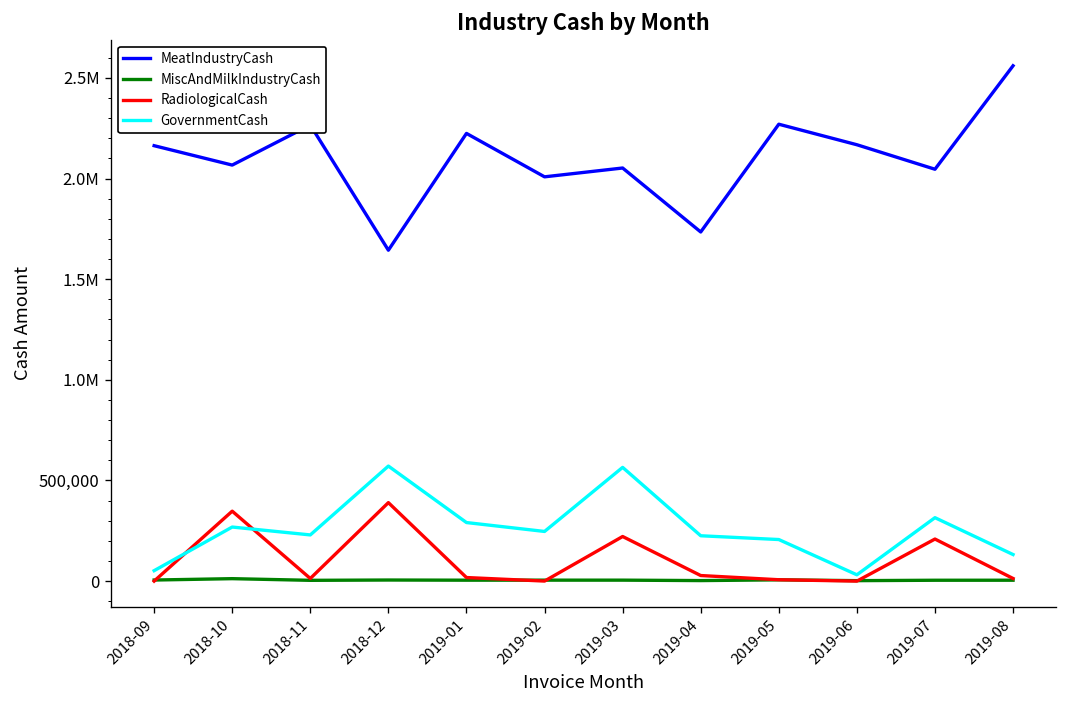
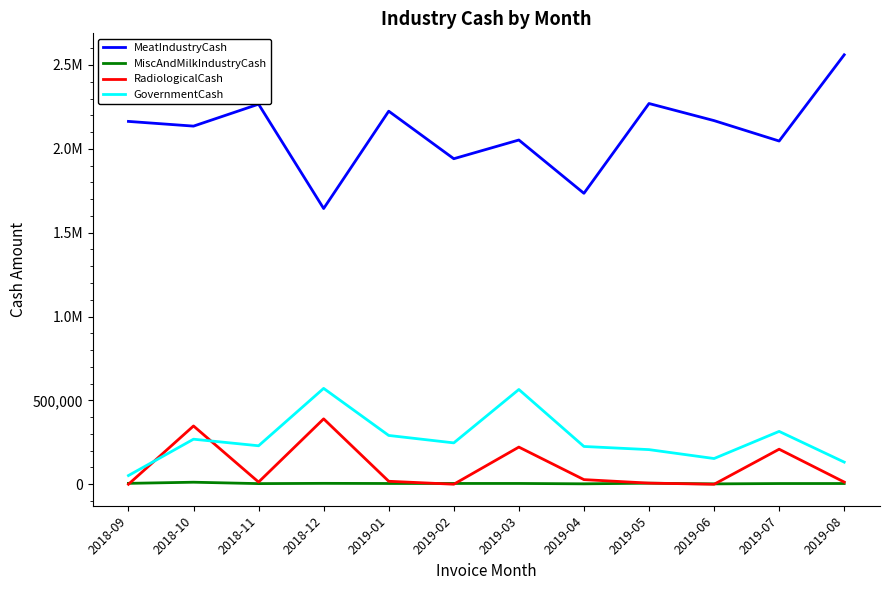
MeatIndustryCash, 2018-10: 2,070,000 -> 2,140,000
MeatIndustryCash, 2019-02: 2,010,000 -> 1,940,000
GovernmentCash, 2019-06: 30,000 -> 150,000
